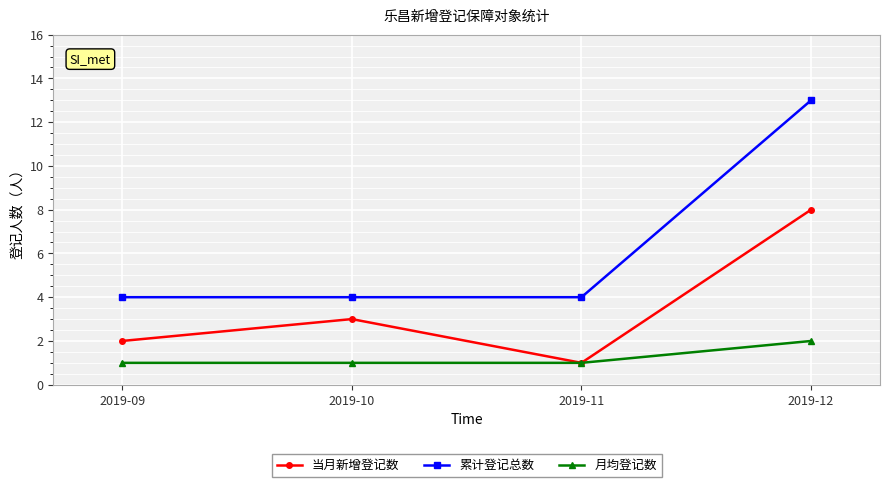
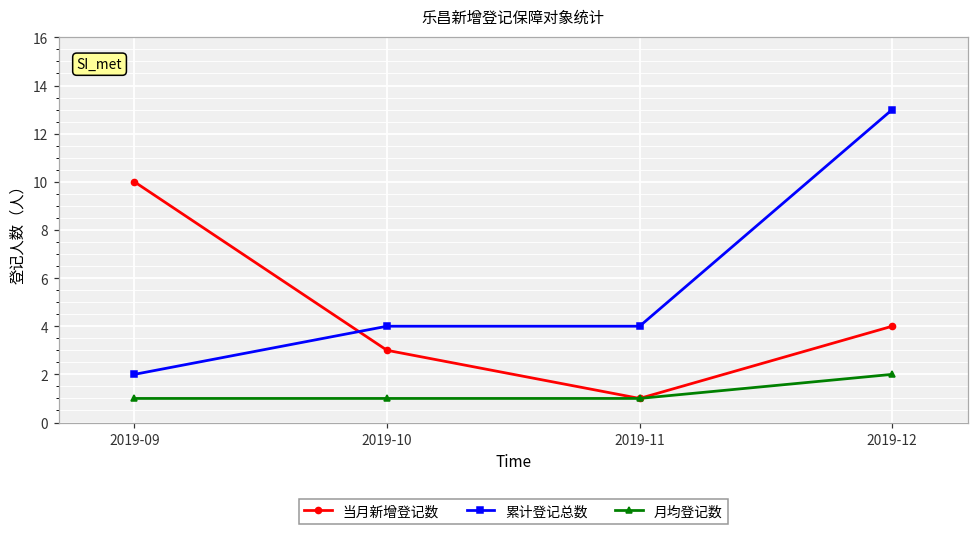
当月新增登记数, 2019-09: 2 -> 10
累计登记总数, 2019-09: 4 -> 2
当月新增登记数, 2019-12: 8 -> 4
